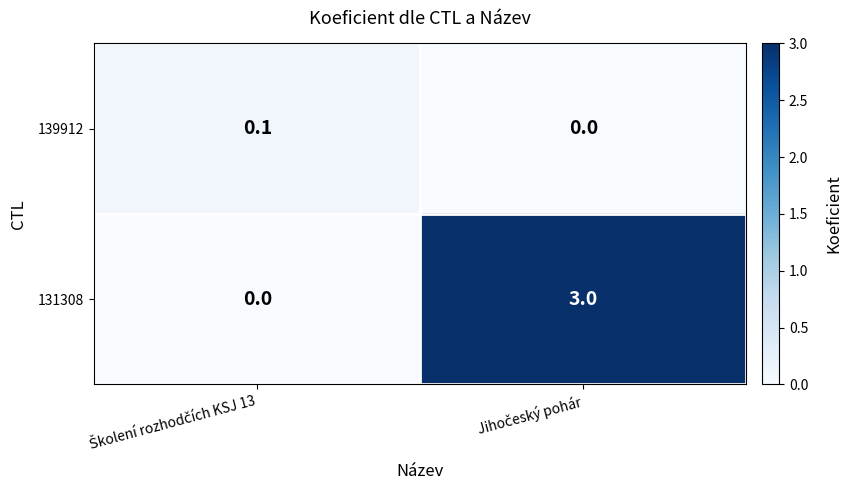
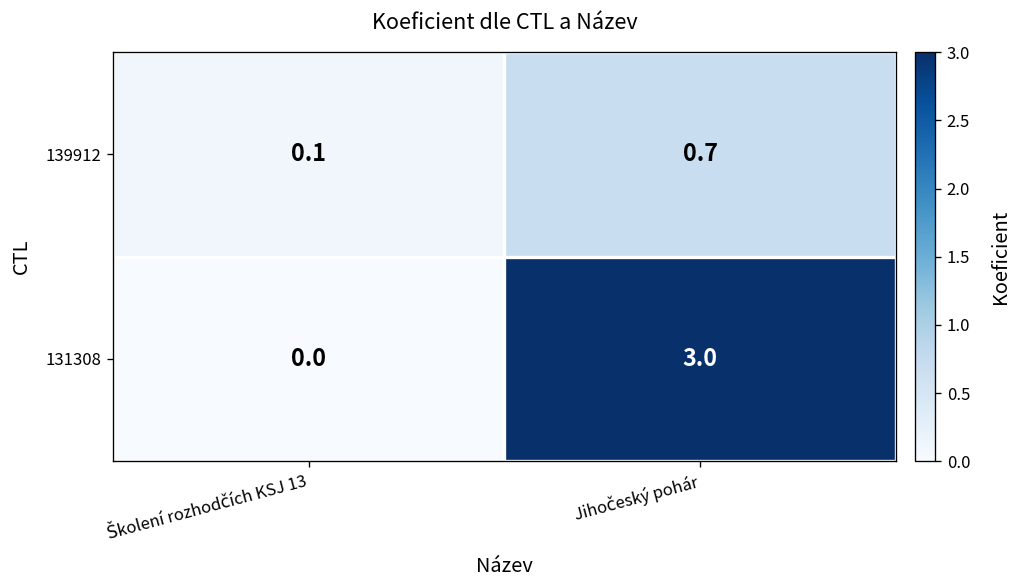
139912, Jihočeský pohár: 0.0 -> 0.7
